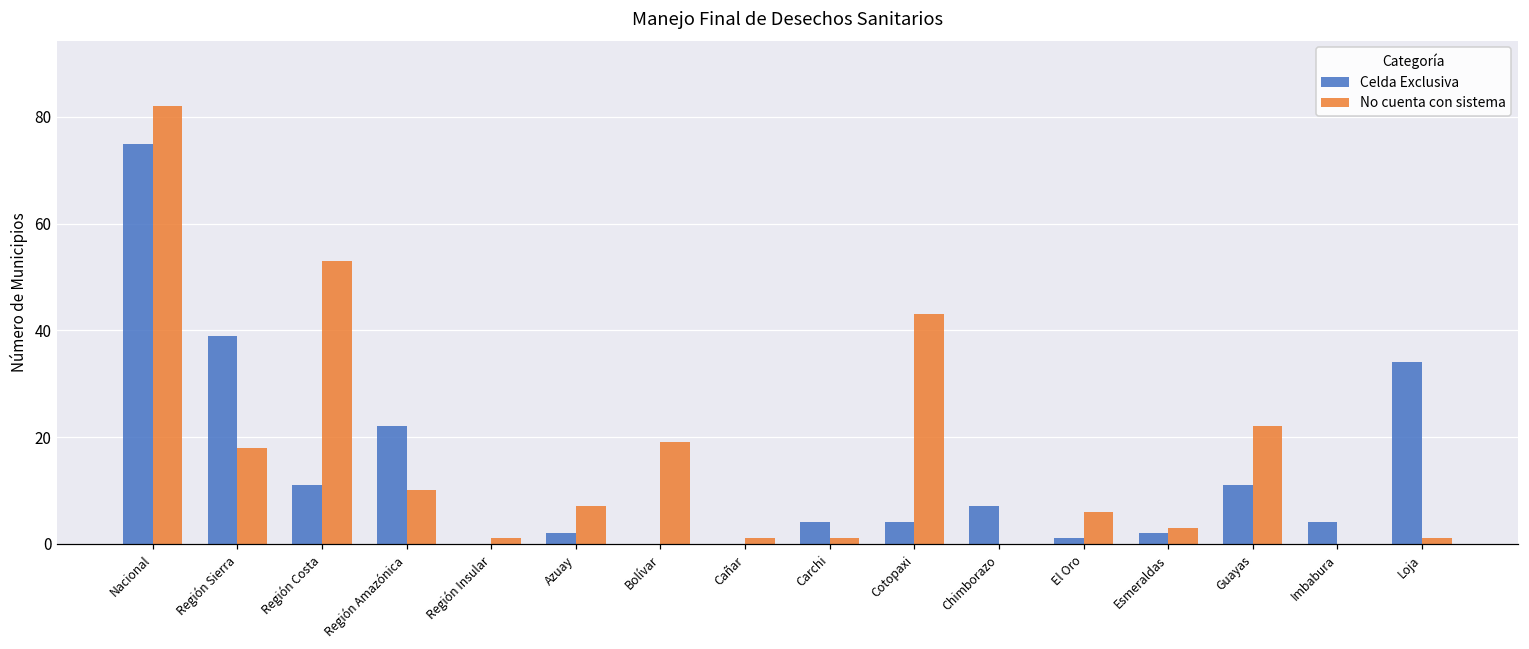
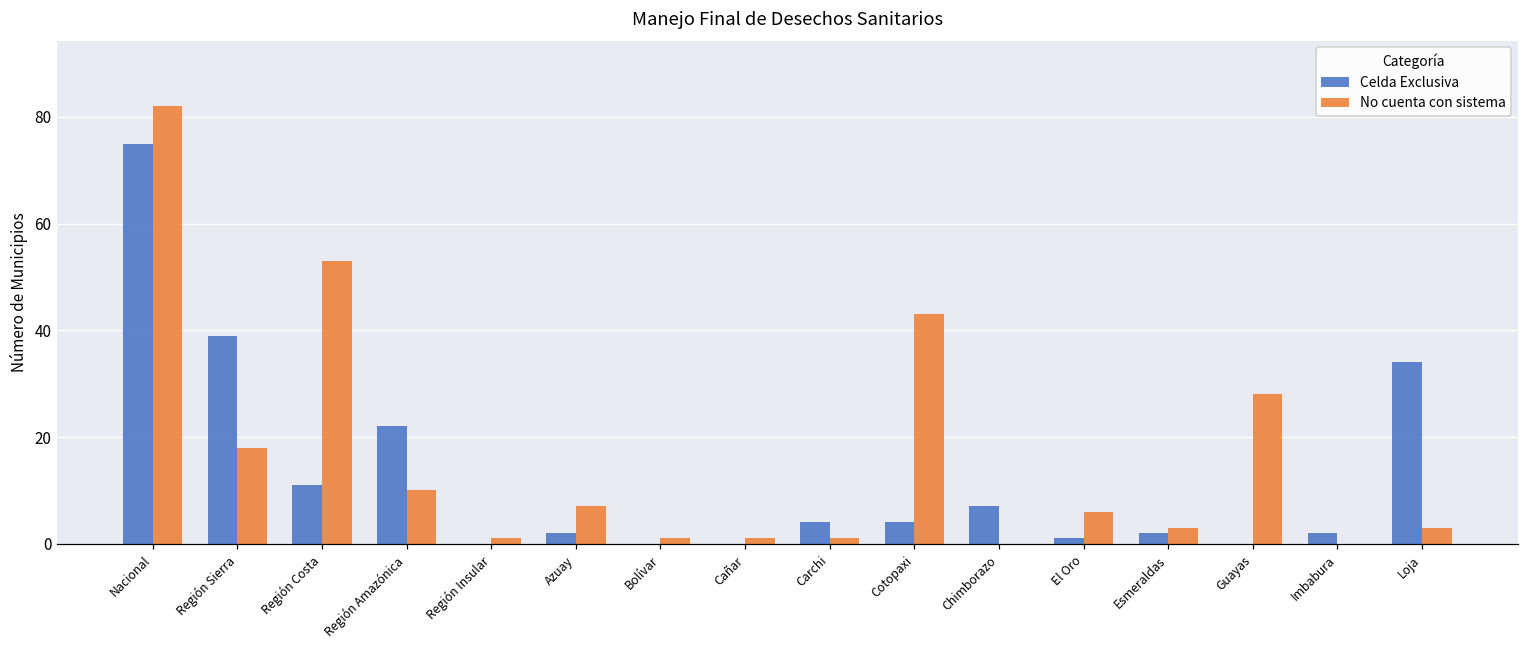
No cuenta con sistema, Bolívar: 19 -> 1
Celda Exclusiva, Guayas: 11 -> 0
No cuenta con sistema, Guayas: 22 -> 28
Celda Exclusiva, Imbabura: 4 -> 2
No cuenta con sistema, Loja: 1 -> 3
